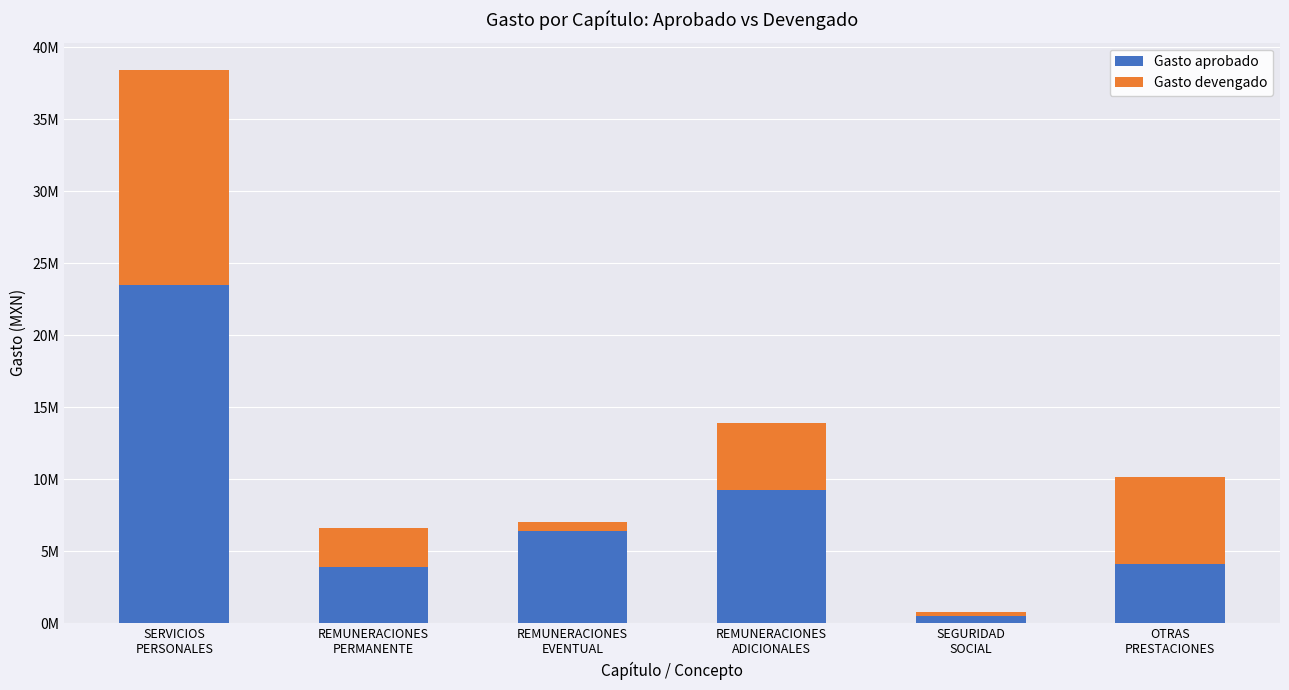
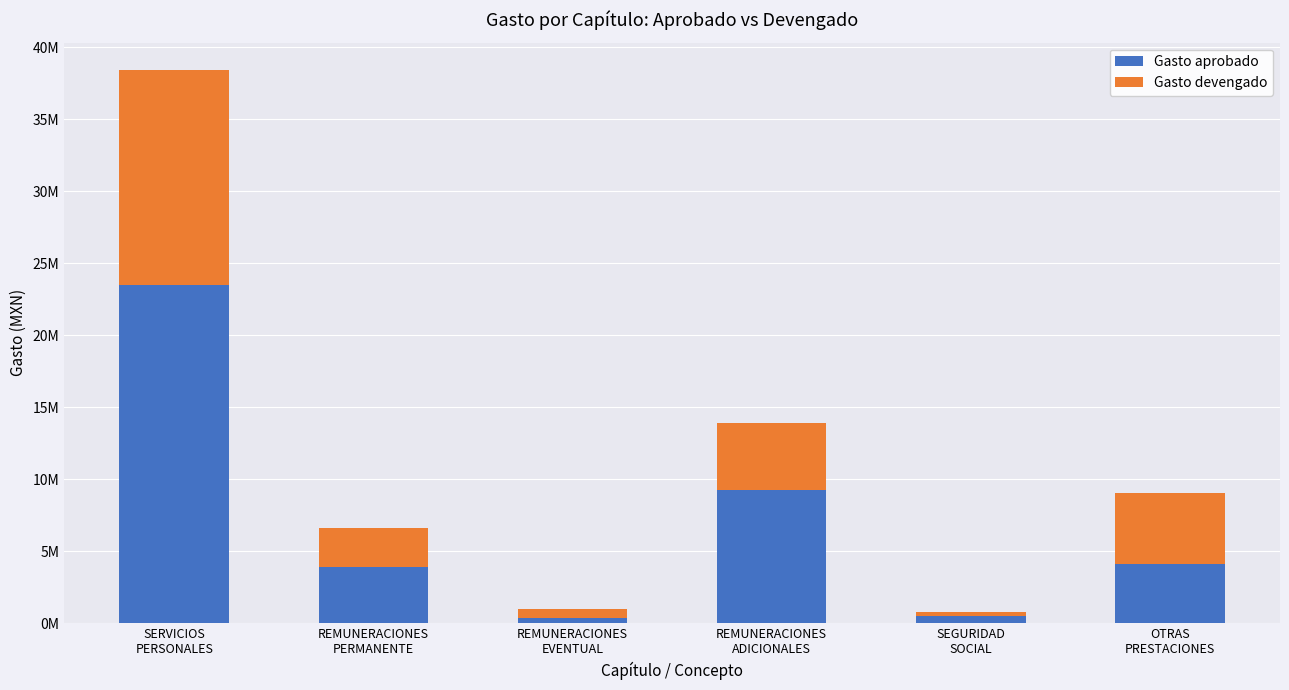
Gasto aprobado, REMUNERACIONES EVENTUAL: 6400000 -> 400000
Gasto devengado, OTRAS PRESTACIONES: 6000000 -> 4900000
